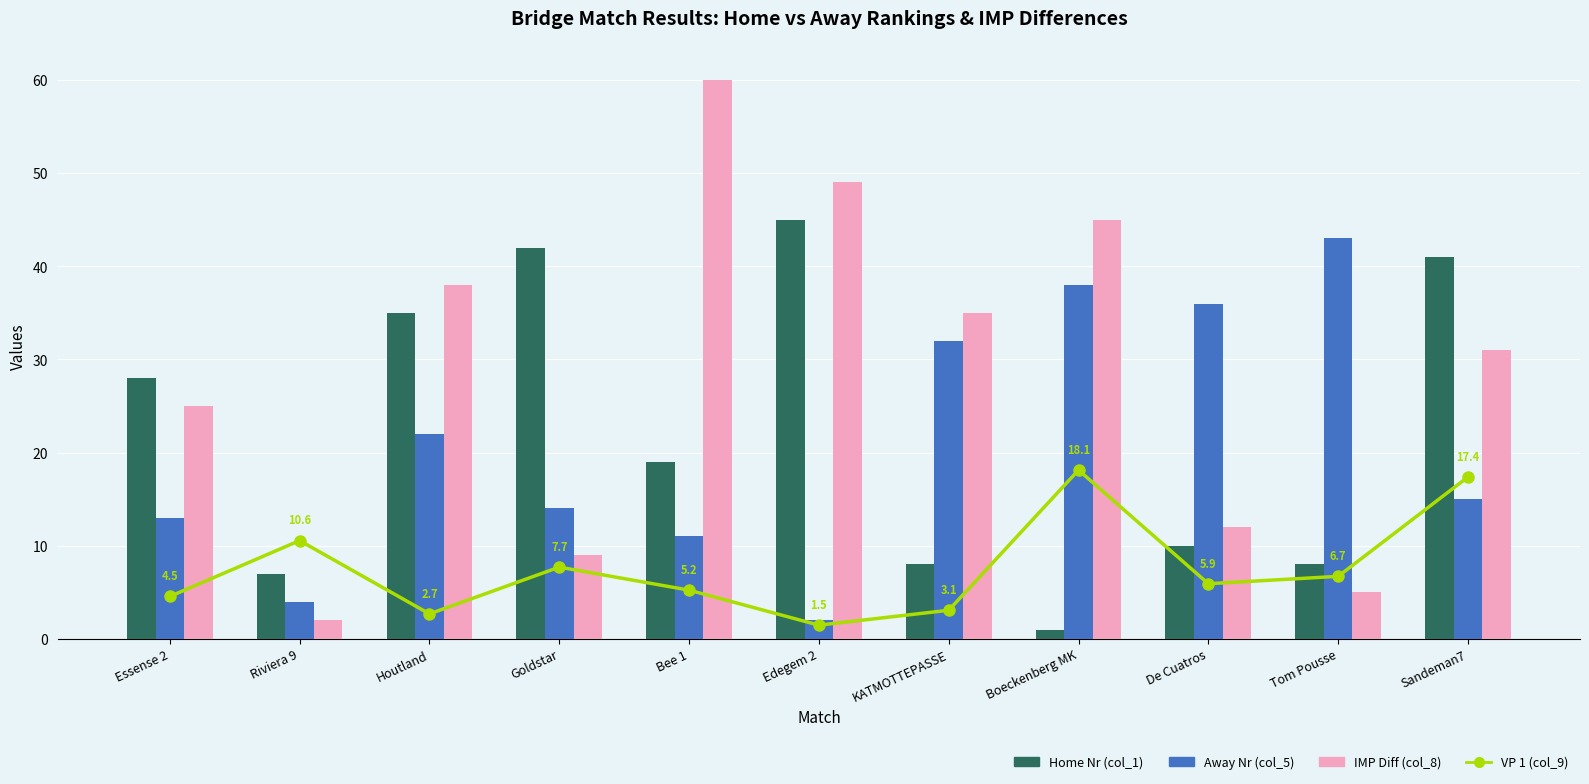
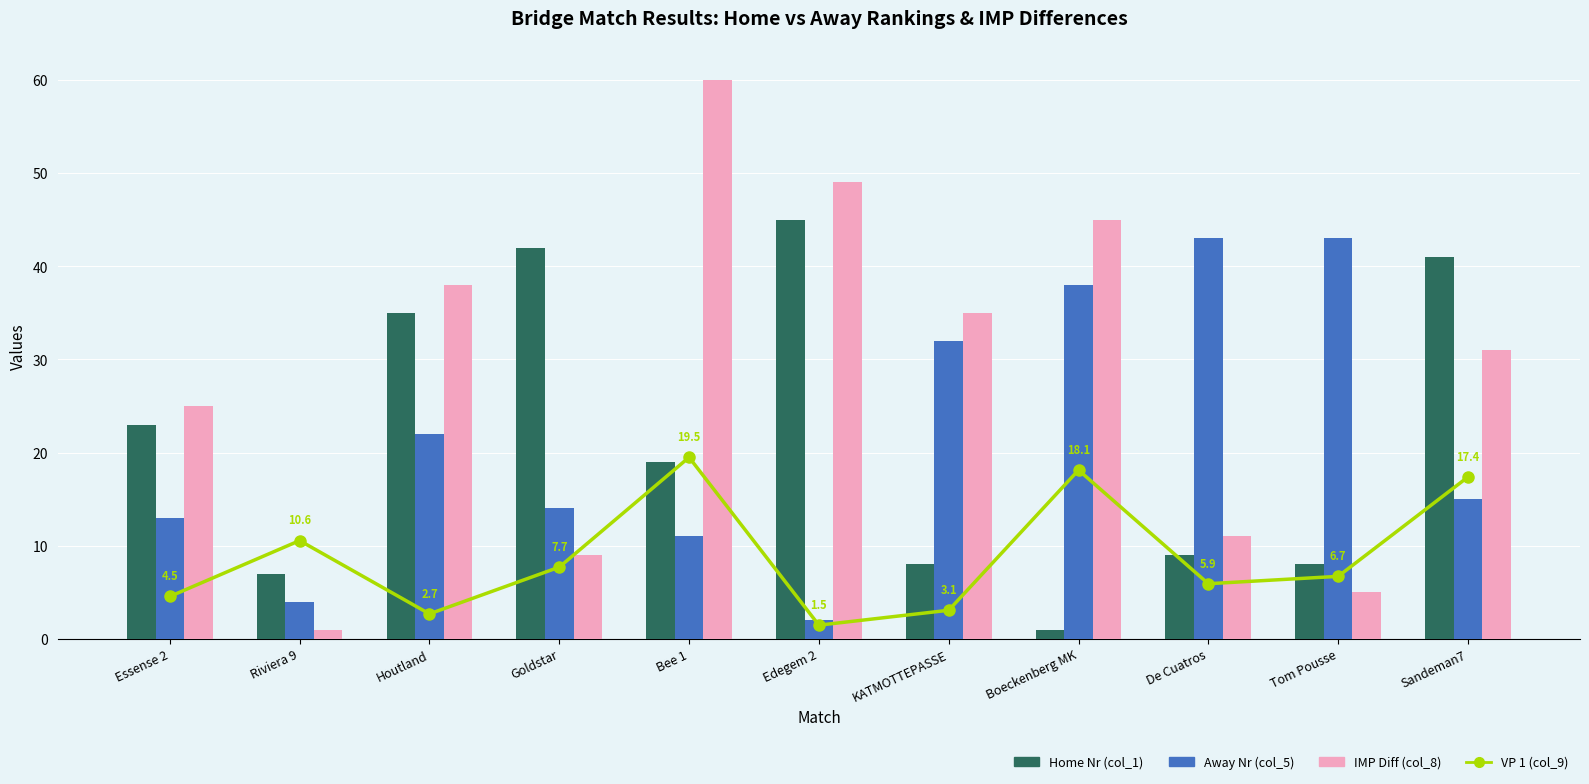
Home Nr (col_1), Essense 2: 28 -> 23
IMP Diff (col_8), Riviera 9: 2 -> 1
VP 1 (col_9), Bee 1: 5.2 -> 19.5
Home Nr (col_1), De Cuatros: 10 -> 9
Away Nr (col_5), De Cuatros: 36 -> 43
IMP Diff (col_8), De Cuatros: 12 -> 11
